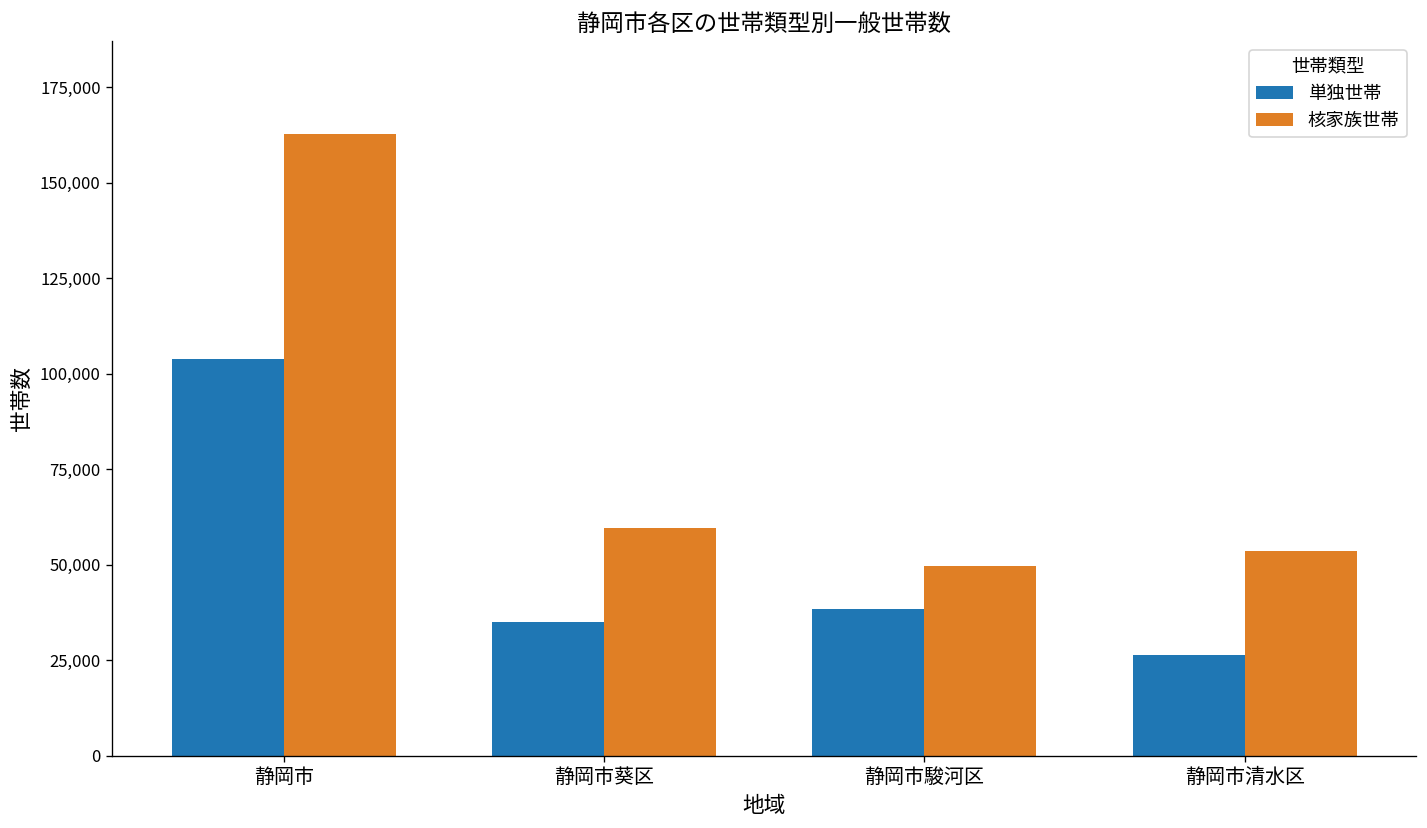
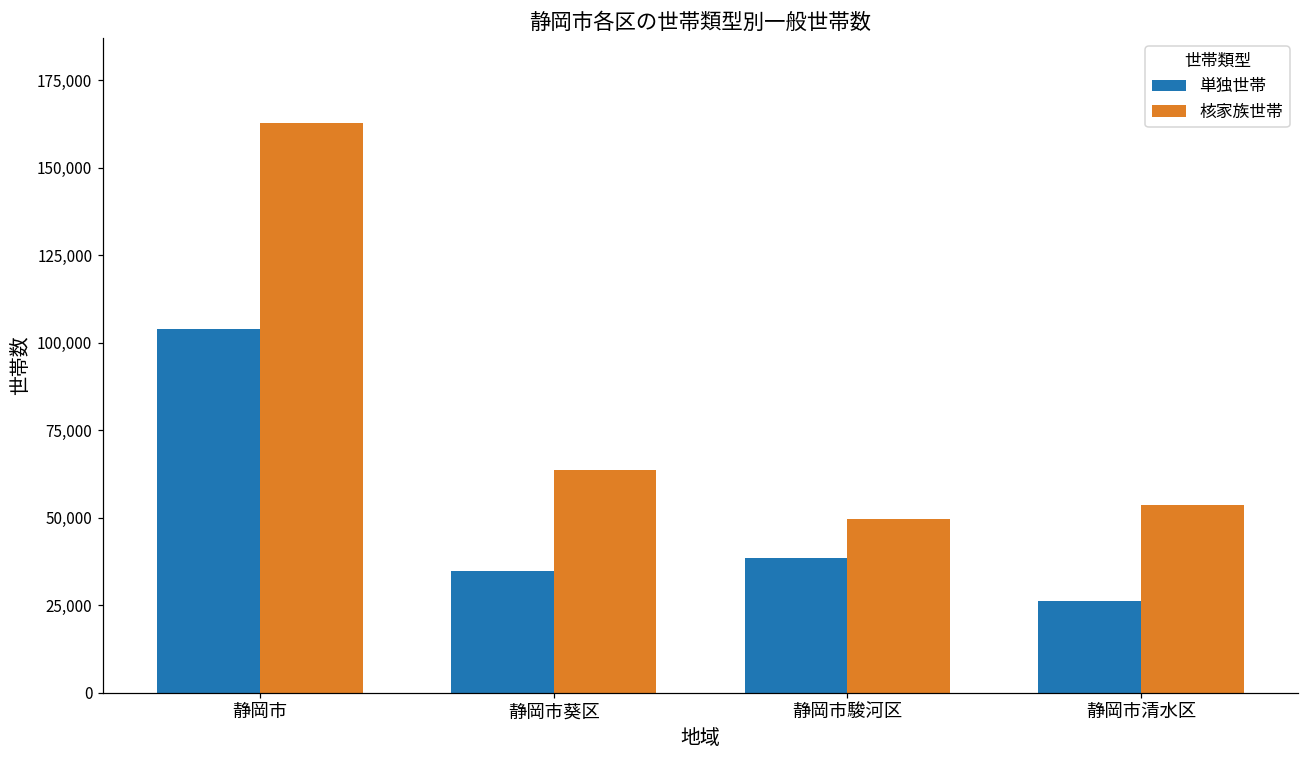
核家族世帯, 静岡市葵区: 60,000 -> 64,000
